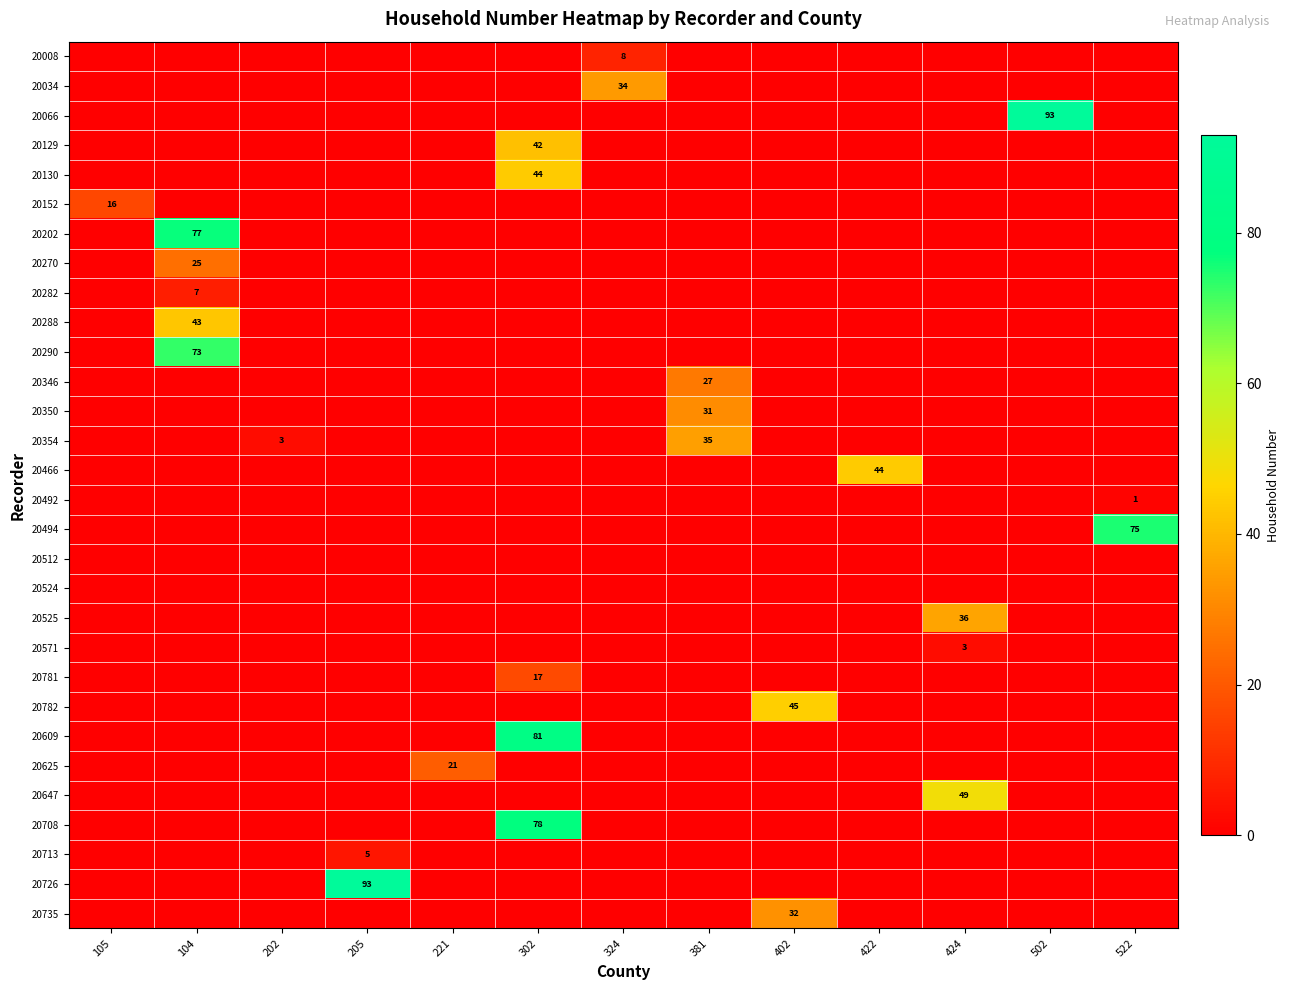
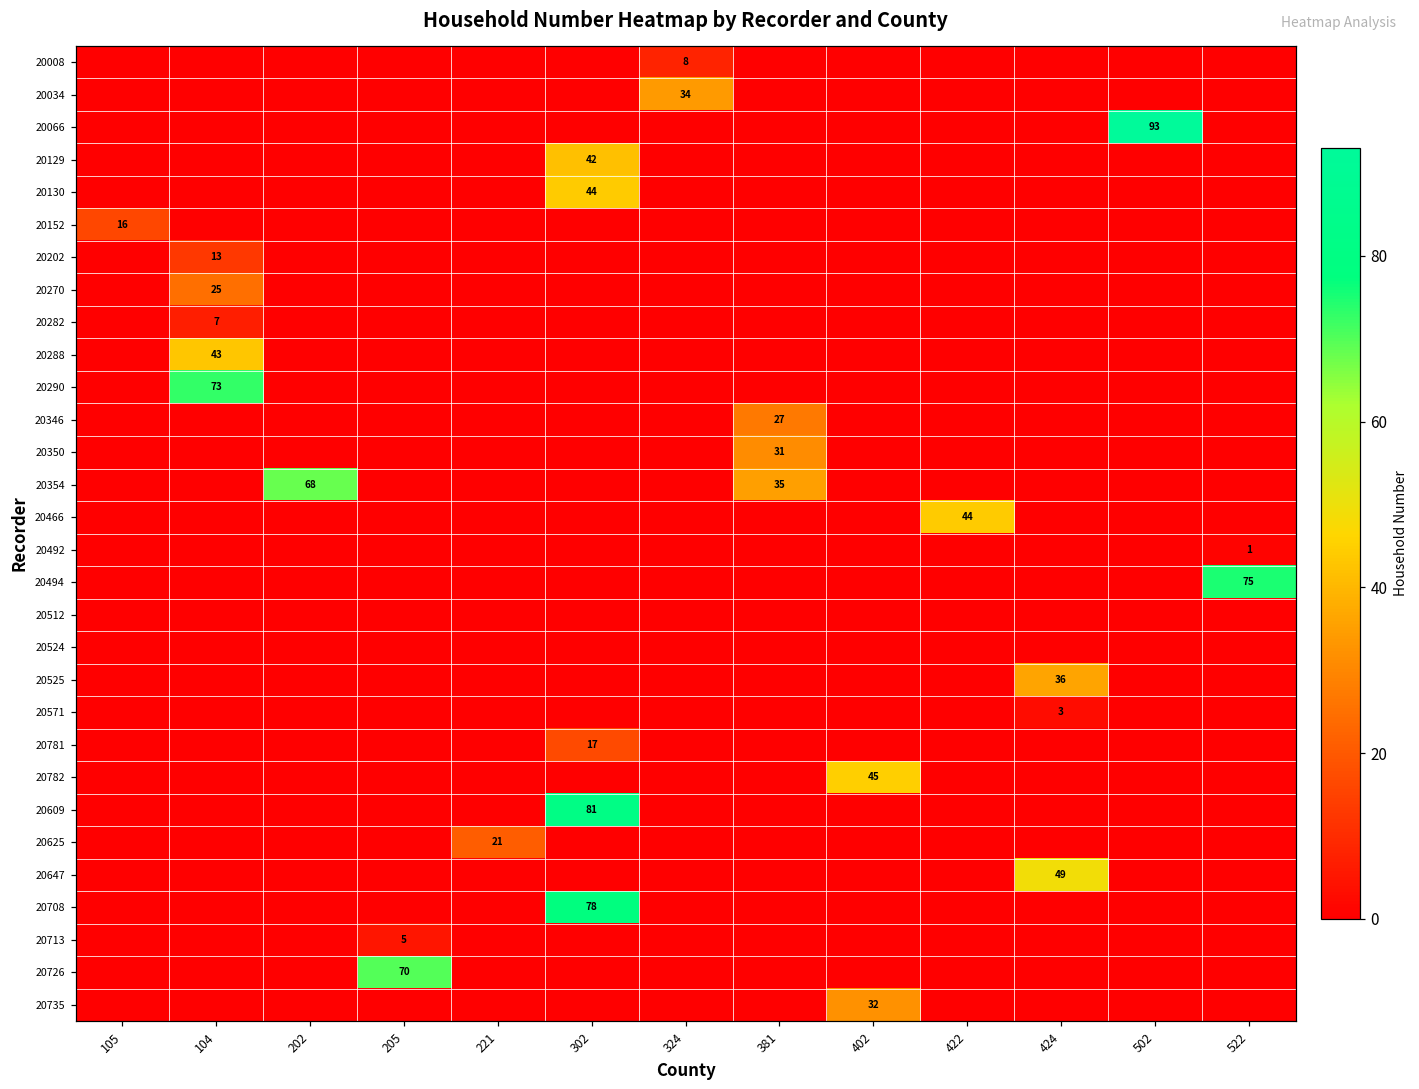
20202, 104: 77 -> 13
20354, 202: 3 -> 68
20726, 205: 93 -> 70
